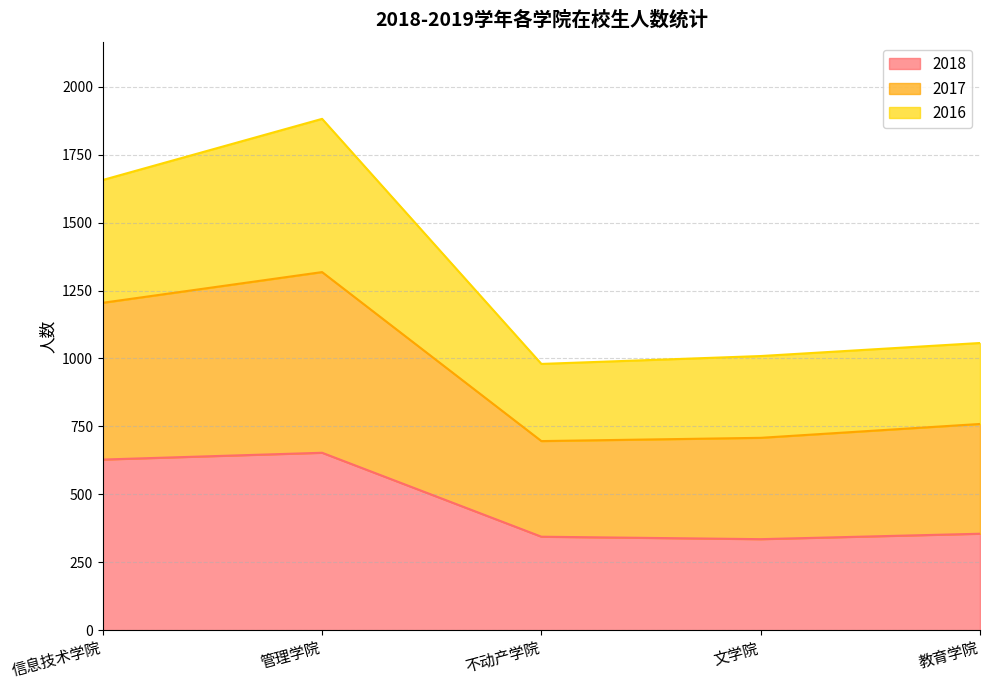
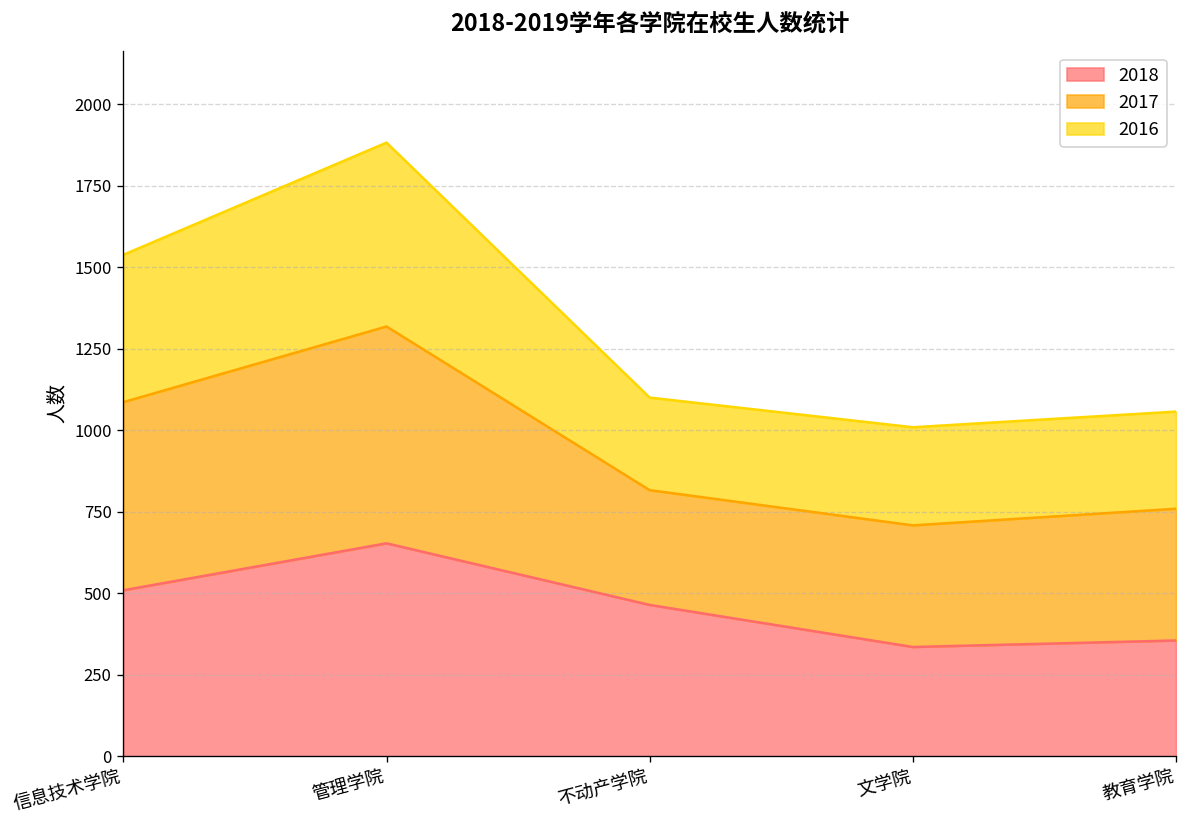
2018, 信息技术学院: 630 -> 510
2018, 不动产学院: 340 -> 460
